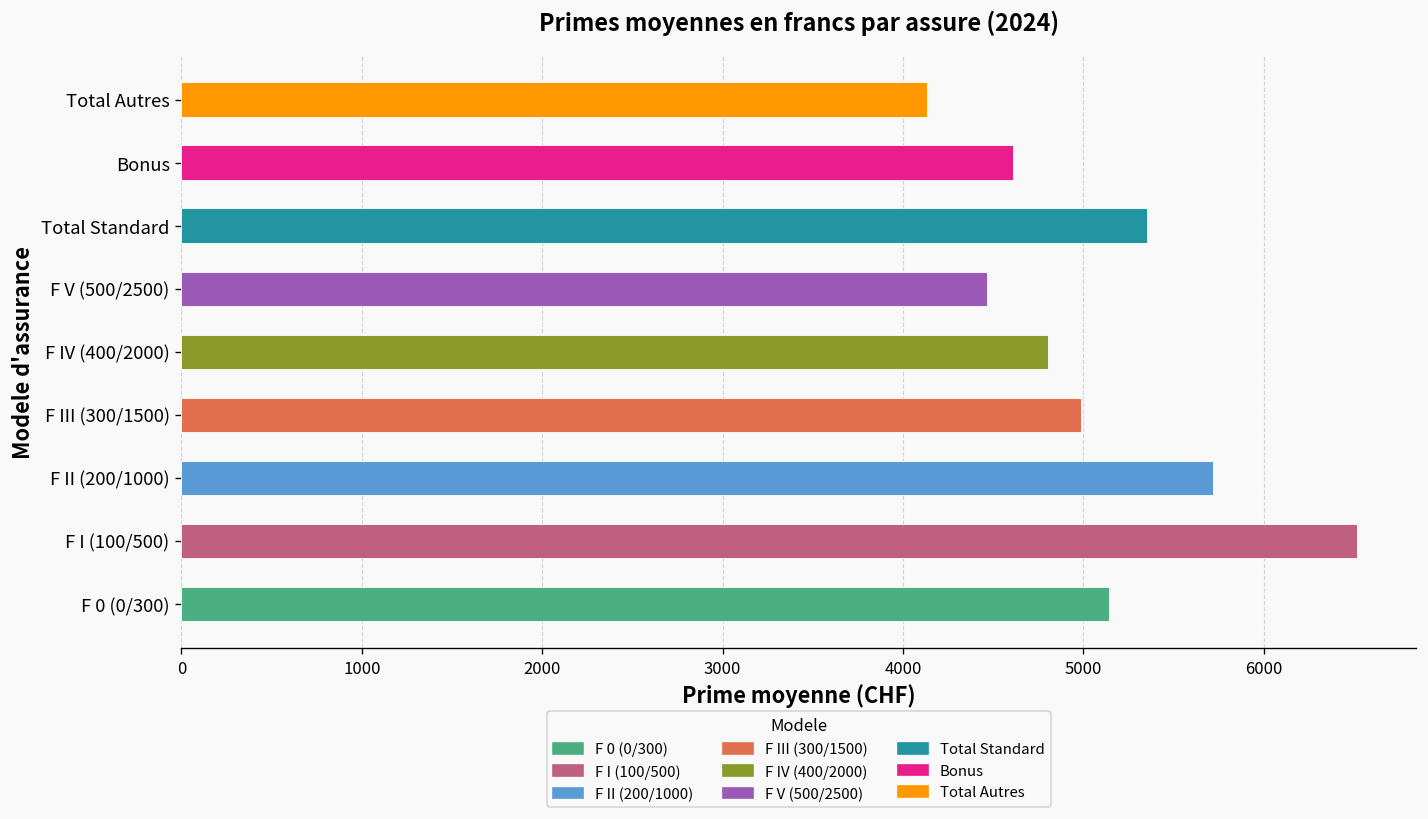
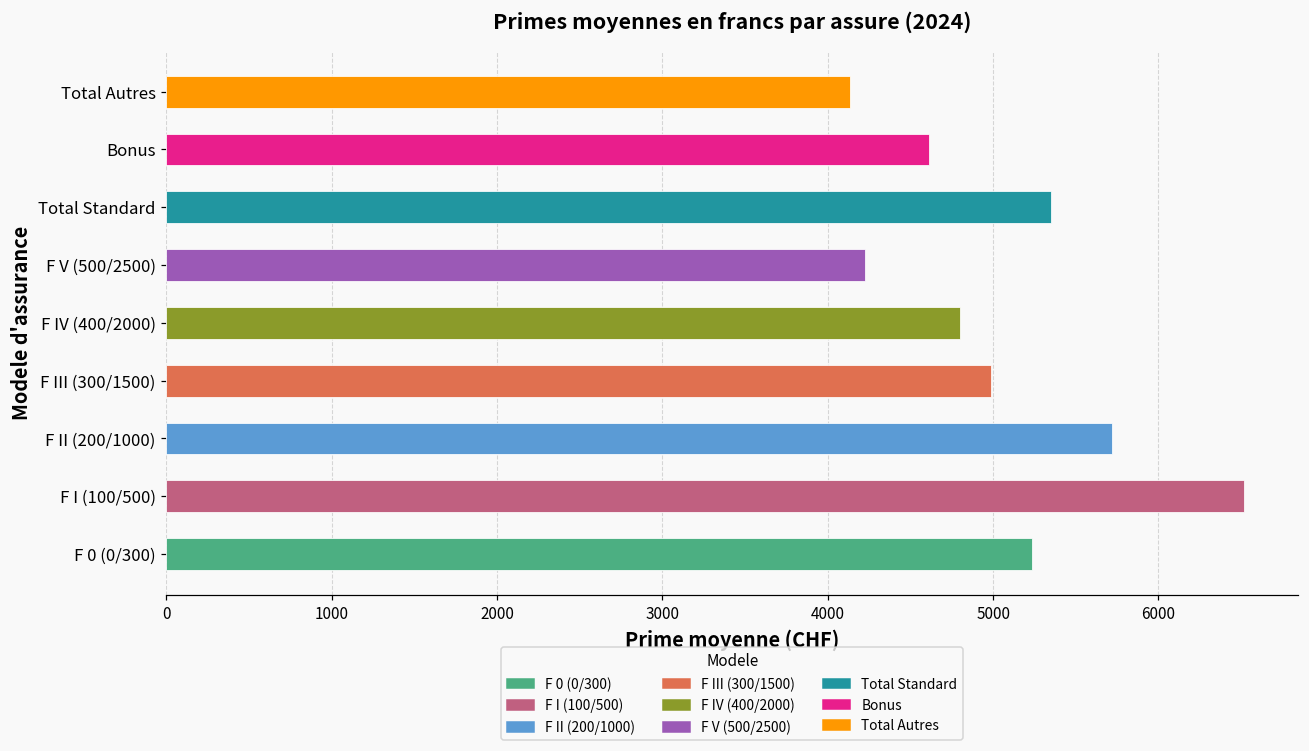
F V (500/2500): 4470 -> 4220
F 0 (0/300): 5140 -> 5240
